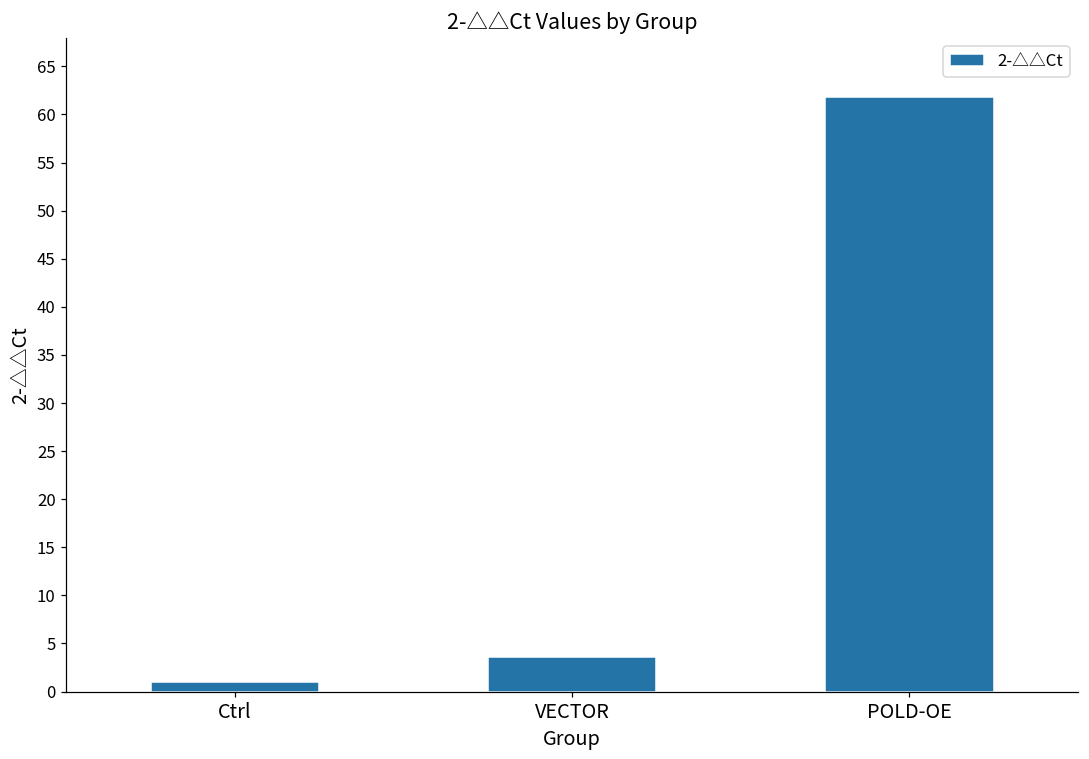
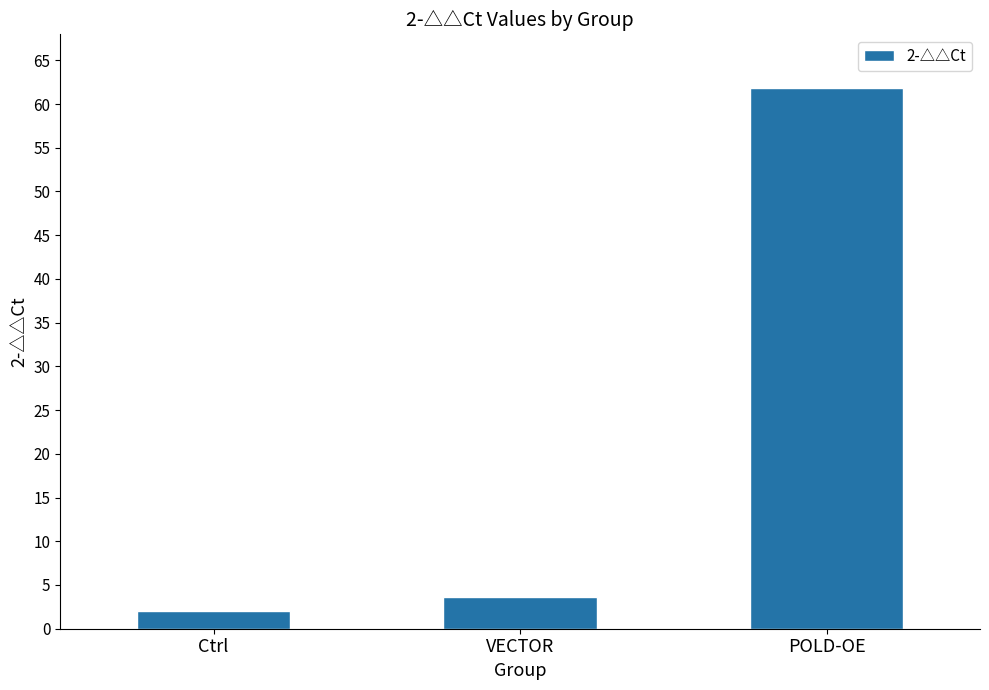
Ctrl: 1 -> 2
